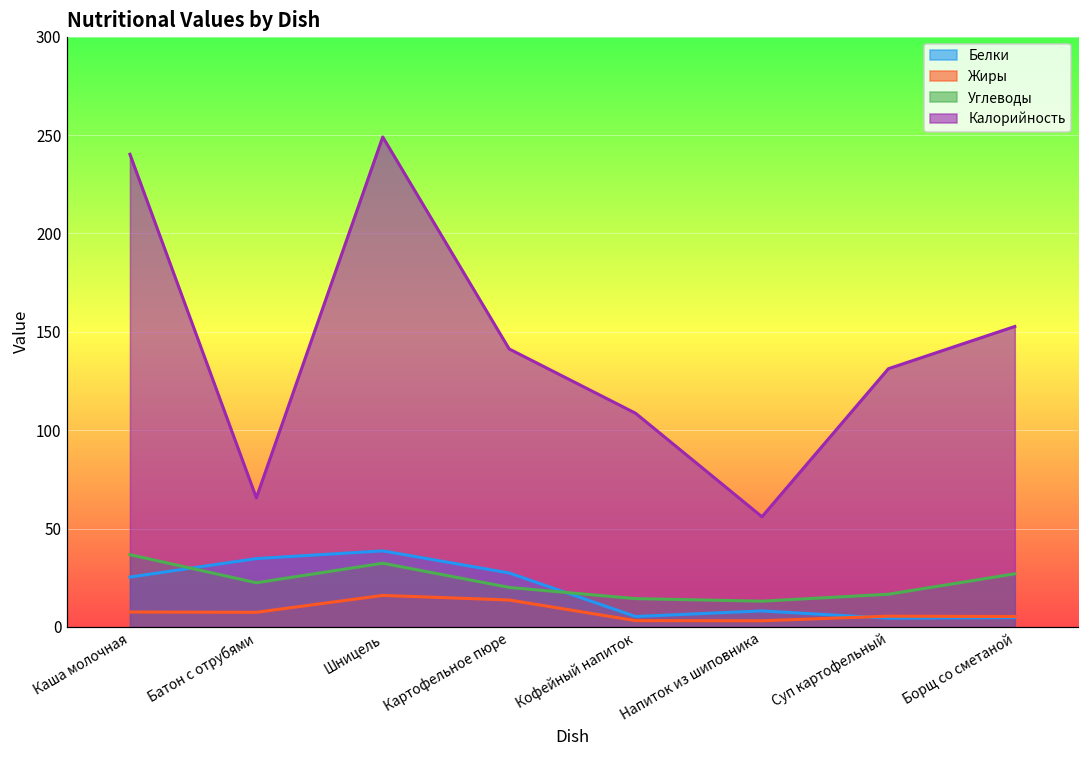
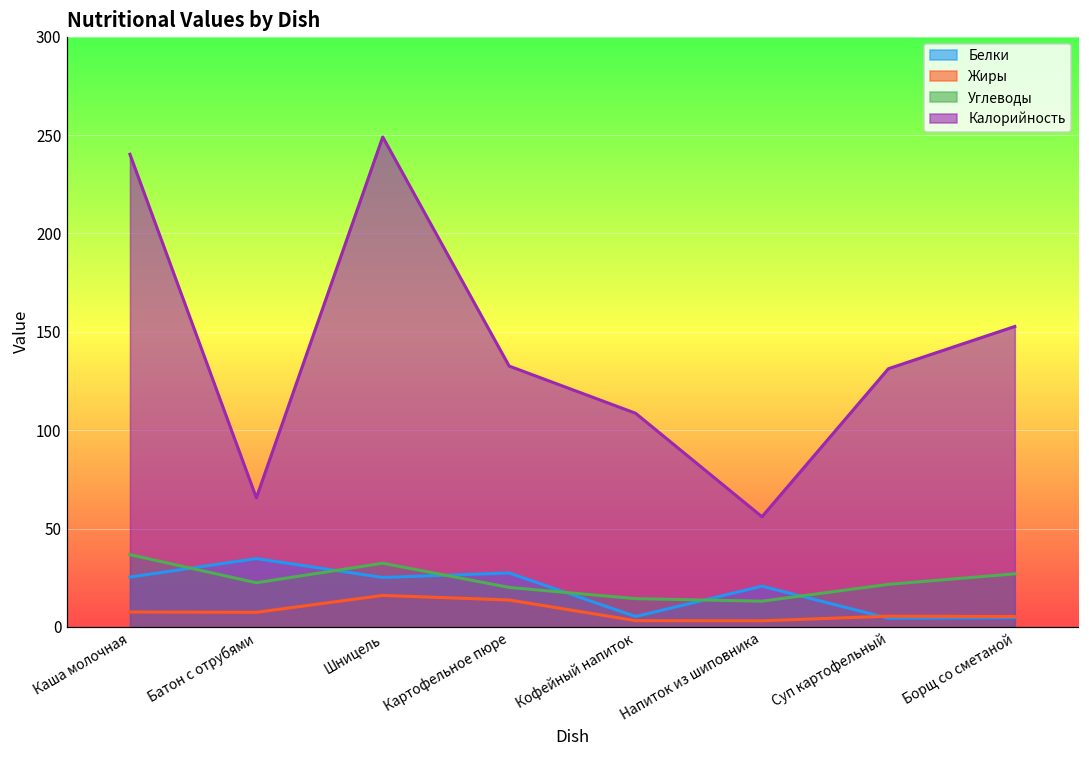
Белки, Шницель: 39 -> 25
Калорийность, Картофельное пюре: 141 -> 133
Белки, Напиток из шиповника: 8 -> 21
Углеводы, Суп картофельный: 17 -> 22
